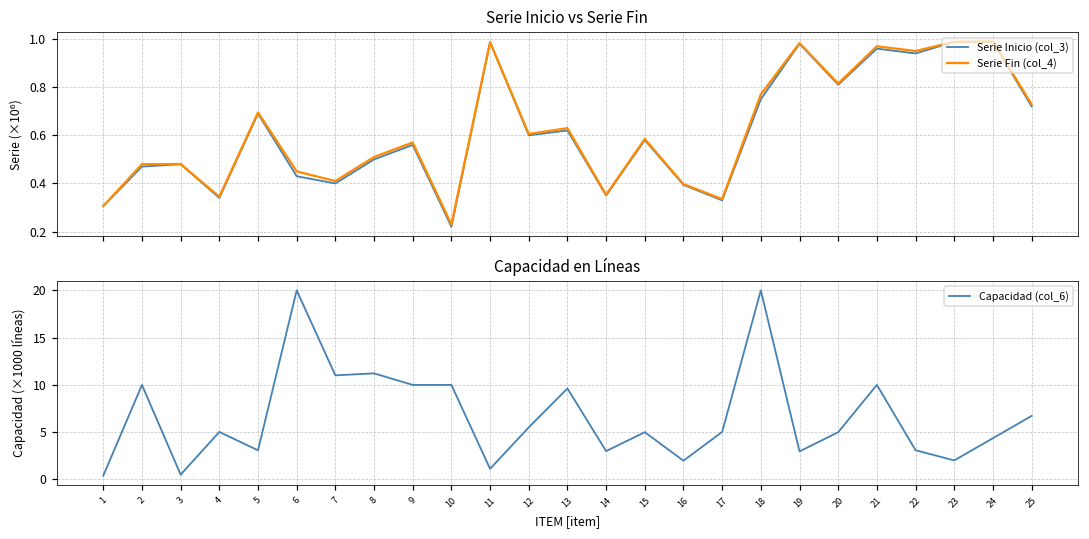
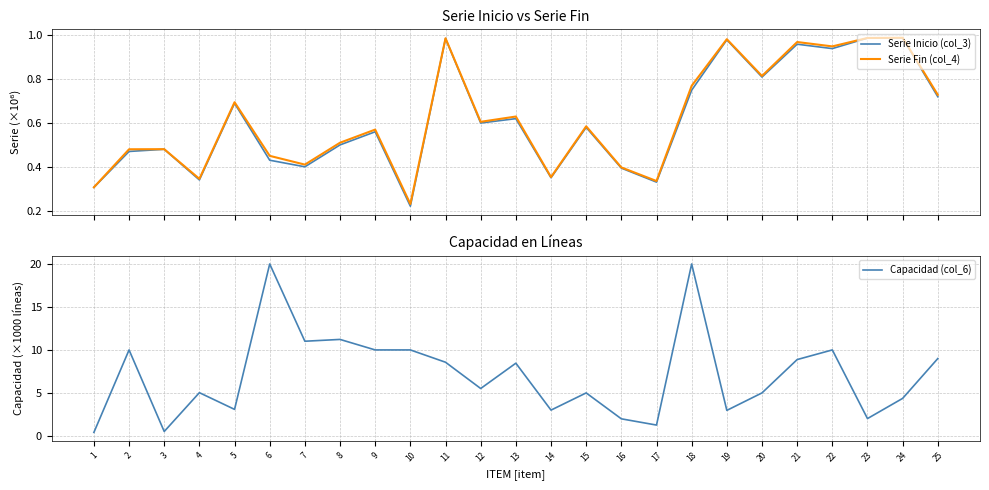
Capacidad en Líneas, 11: 1 -> 9
Capacidad en Líneas, 13: 10 -> 8
Capacidad en Líneas, 17: 5 -> 1
Capacidad en Líneas, 21: 10 -> 9
Capacidad en Líneas, 22: 3 -> 10
Capacidad en Líneas, 25: 7 -> 9
